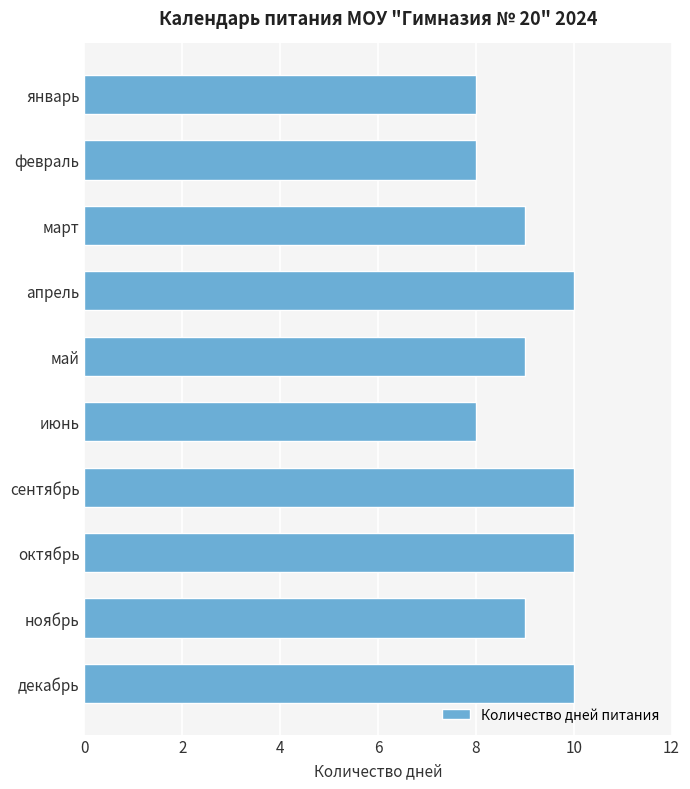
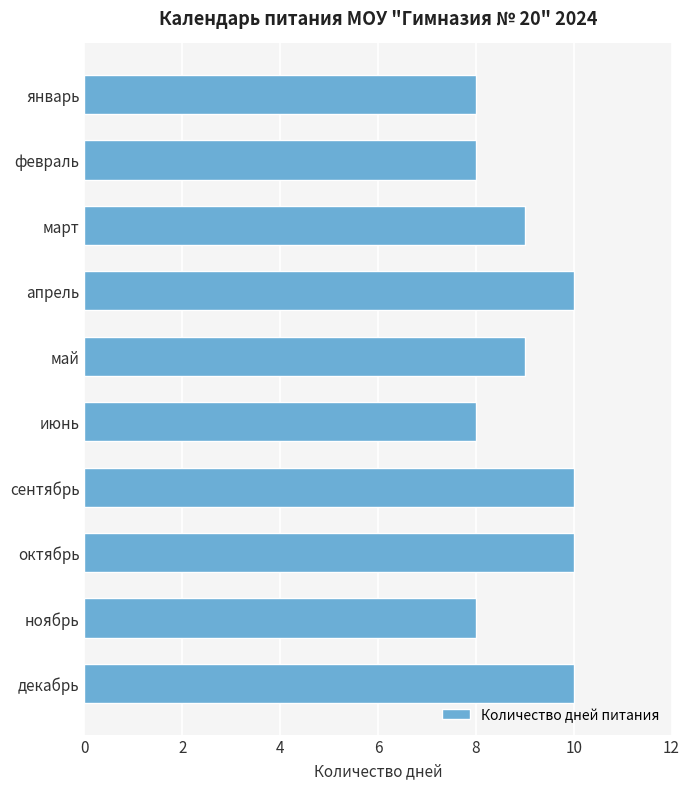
ноябрь: 9 -> 8
